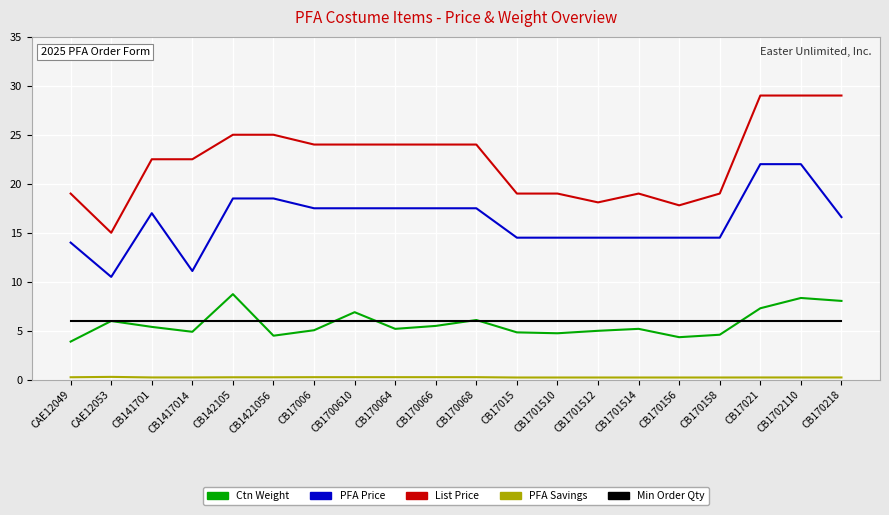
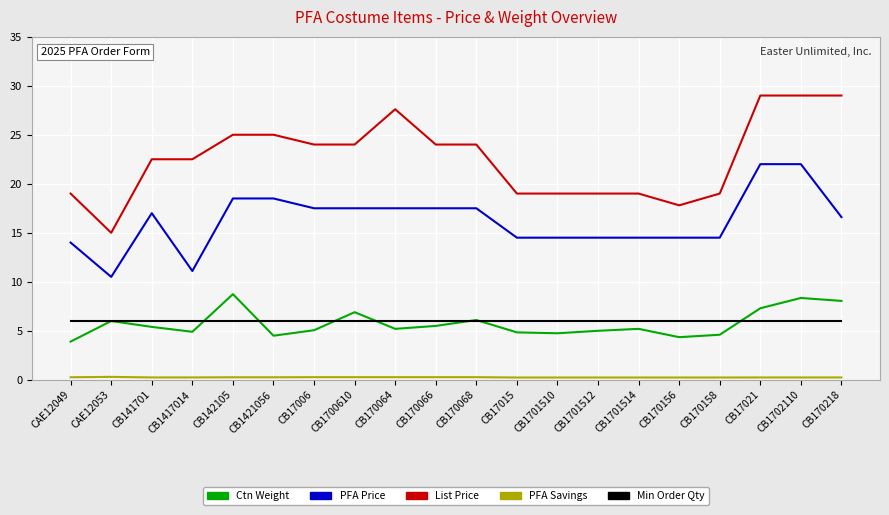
List Price, CB170064: 24 -> 28
List Price, CB1701512: 18 -> 19
